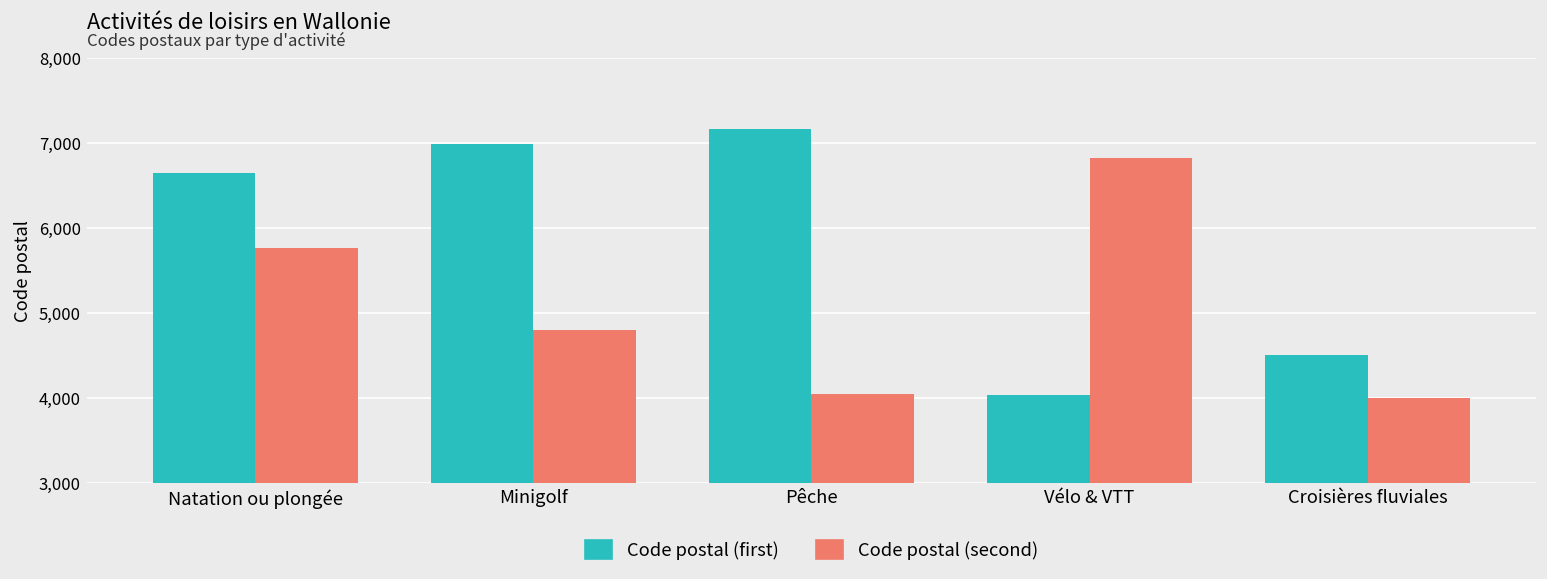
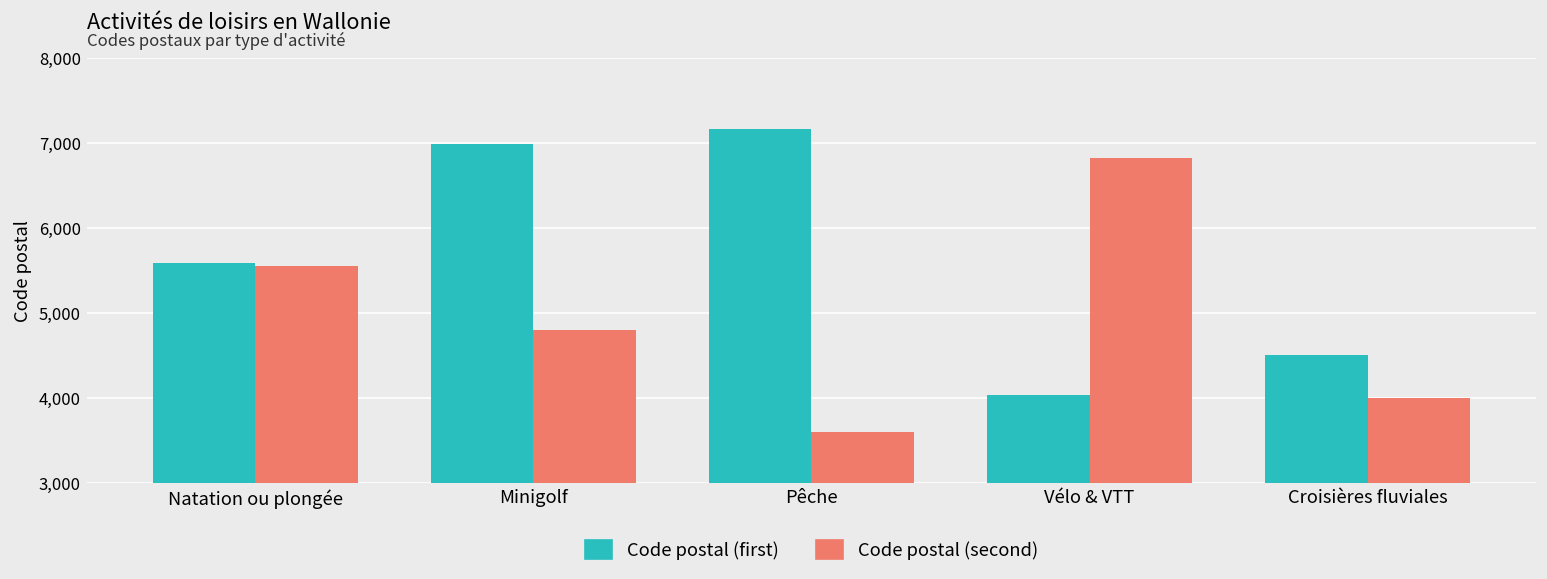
Code postal (first), Natation ou plongée: 6,600 -> 5,600
Code postal (second), Natation ou plongée: 5,800 -> 5,600
Code postal (second), Pêche: 4,100 -> 3,600
